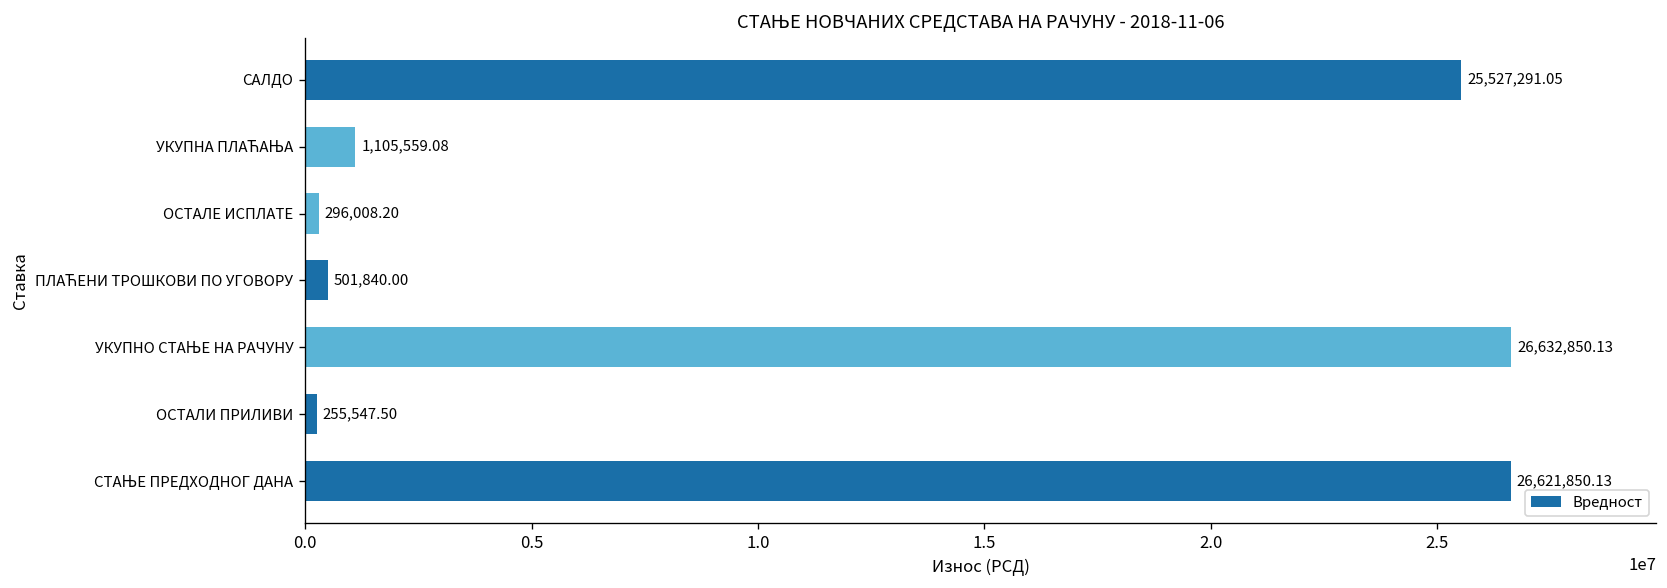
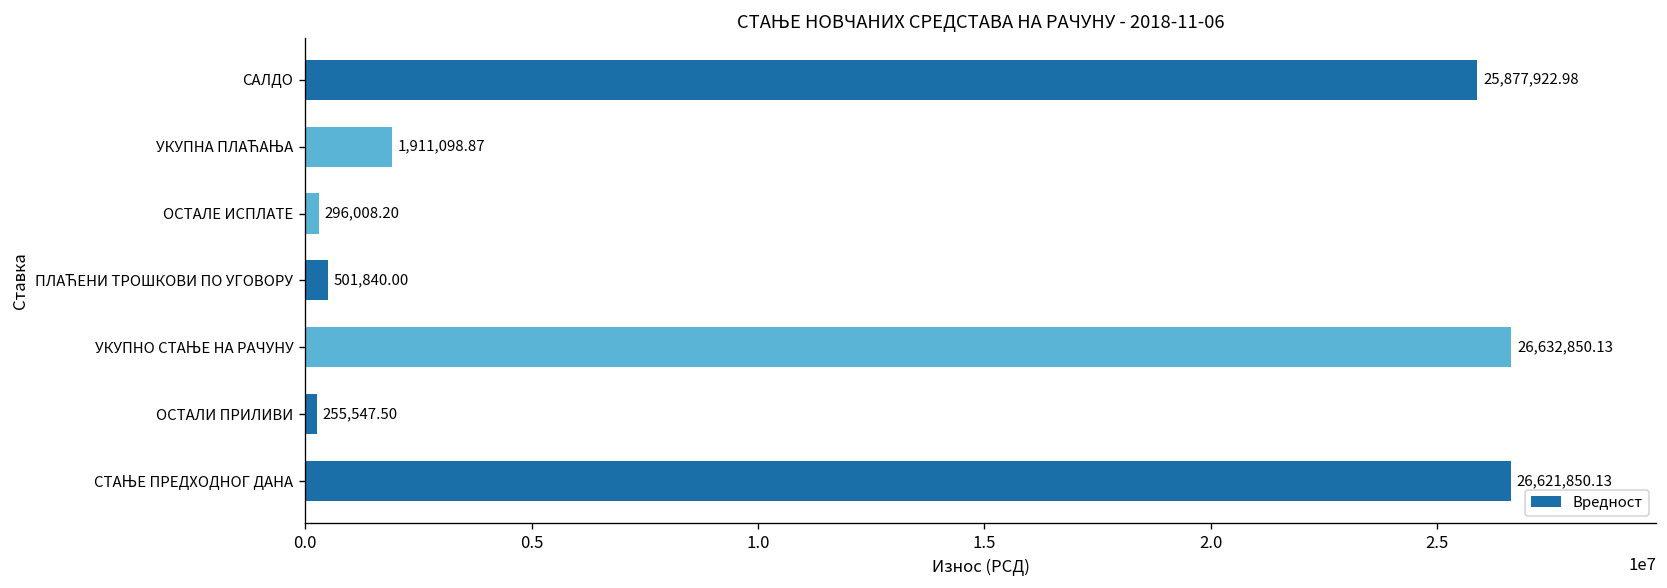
САЛДО: 25,527,291.05 -> 25,877,922.98
УКУПНА ПЛАЋАЊА: 1,105,559.08 -> 1,911,098.87
